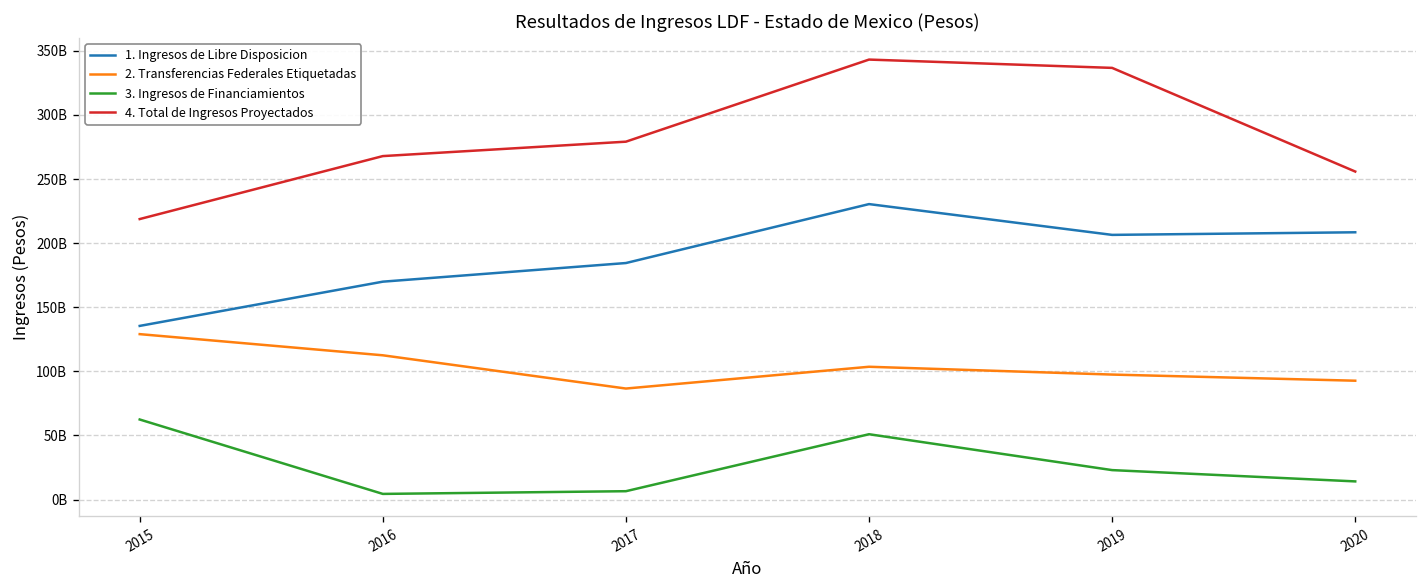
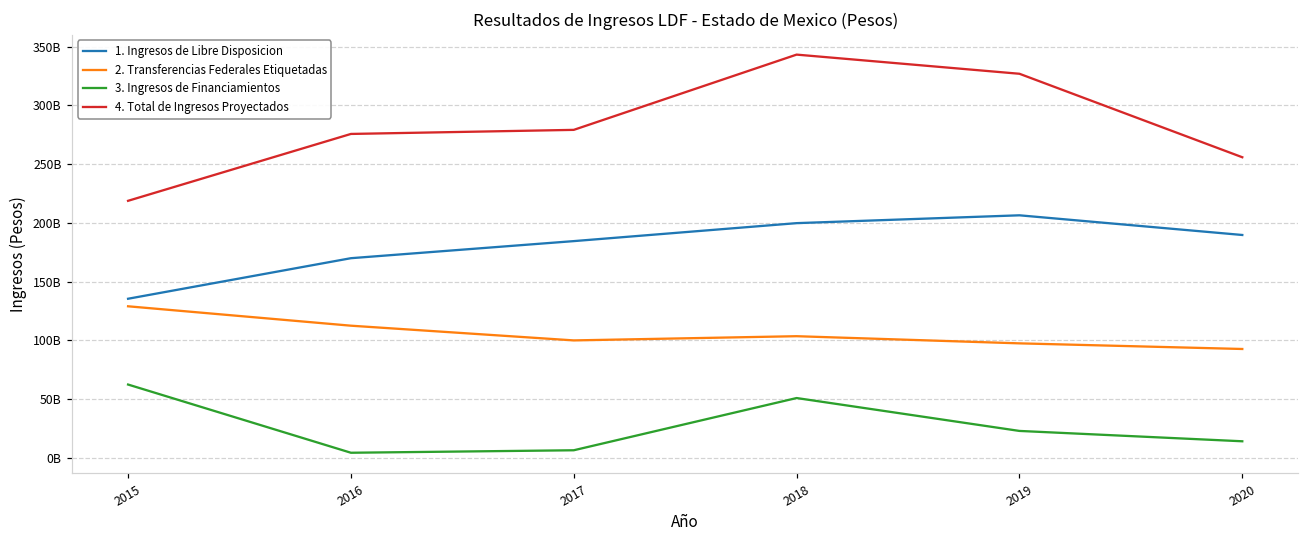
4. Total de Ingresos Proyectados, 2016: 268000000000 -> 276000000000
2. Transferencias Federales Etiquetadas, 2017: 87000000000 -> 100000000000
1. Ingresos de Libre Disposicion, 2018: 230000000000 -> 200000000000
4. Total de Ingresos Proyectados, 2019: 337000000000 -> 327000000000
1. Ingresos de Libre Disposicion, 2020: 208000000000 -> 190000000000
